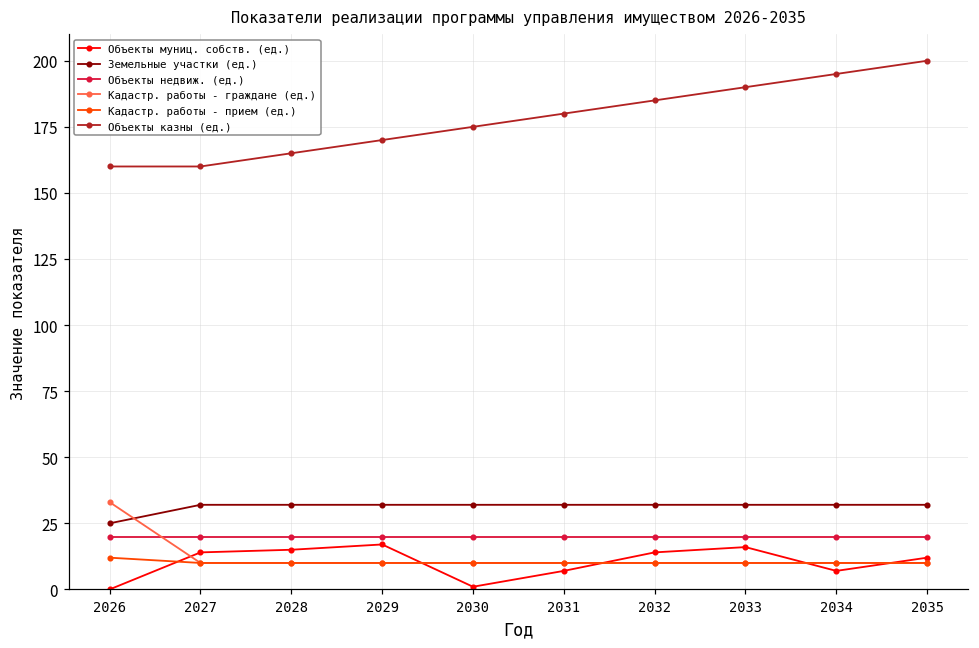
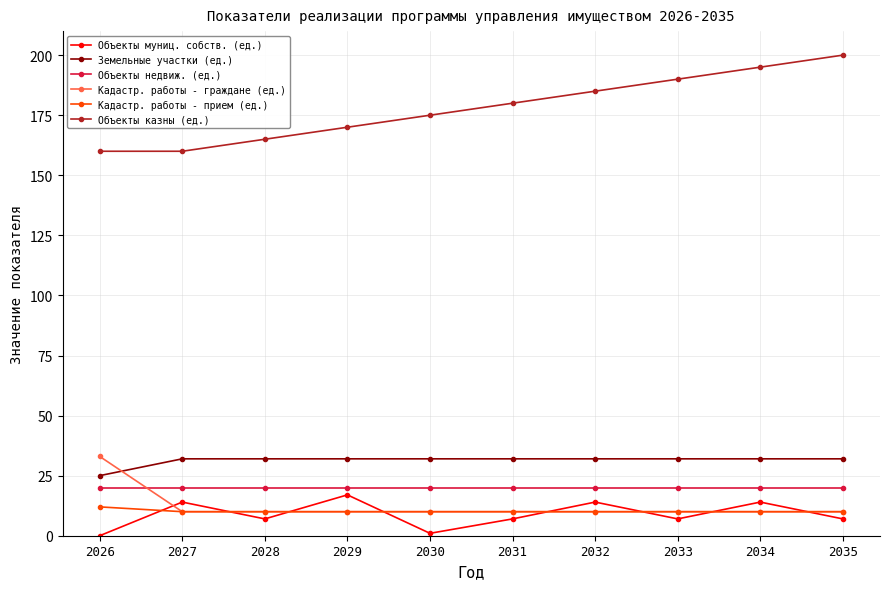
Объекты муниц. собств. (ед.), 2028: 15 -> 7
Объекты муниц. собств. (ед.), 2033: 16 -> 7
Объекты муниц. собств. (ед.), 2034: 7 -> 14
Объекты муниц. собств. (ед.), 2035: 12 -> 7
